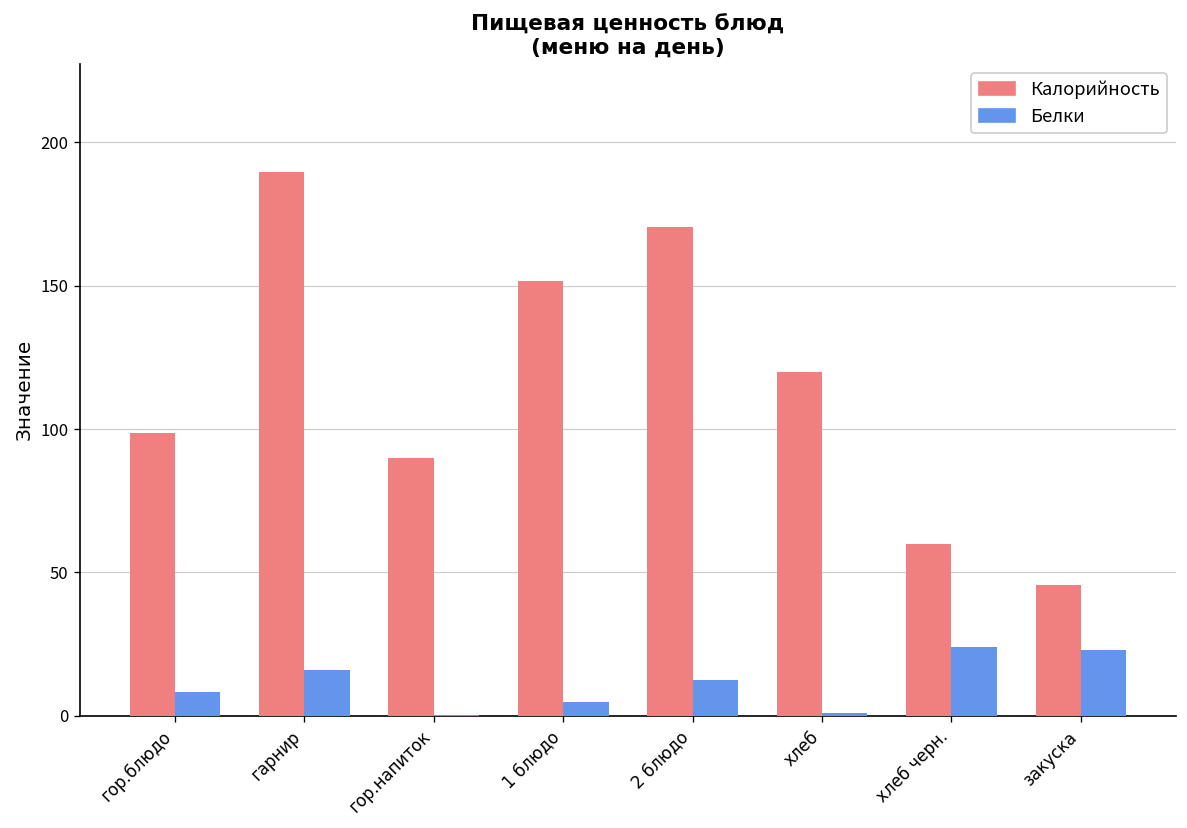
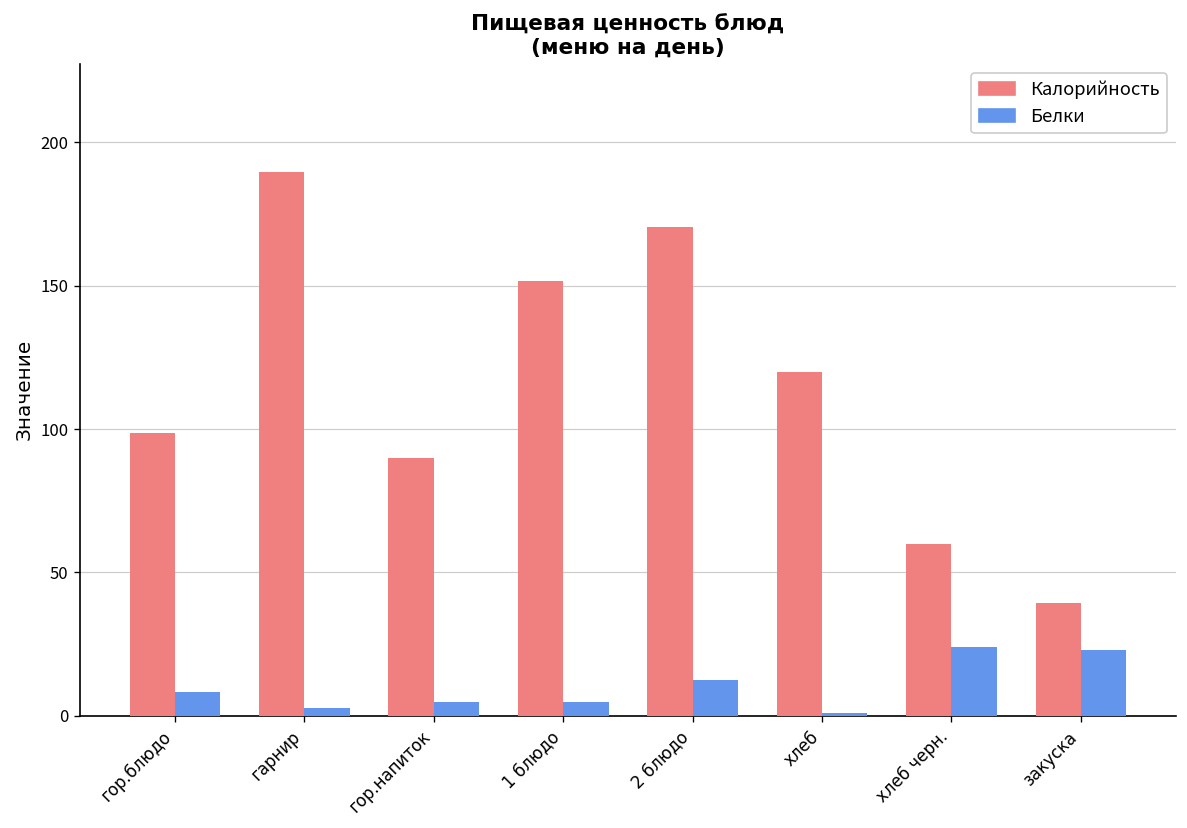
Белки, гарнир: 16 -> 3
Белки, гор.напиток: 0 -> 5
Калорийность, закуска: 46 -> 39
